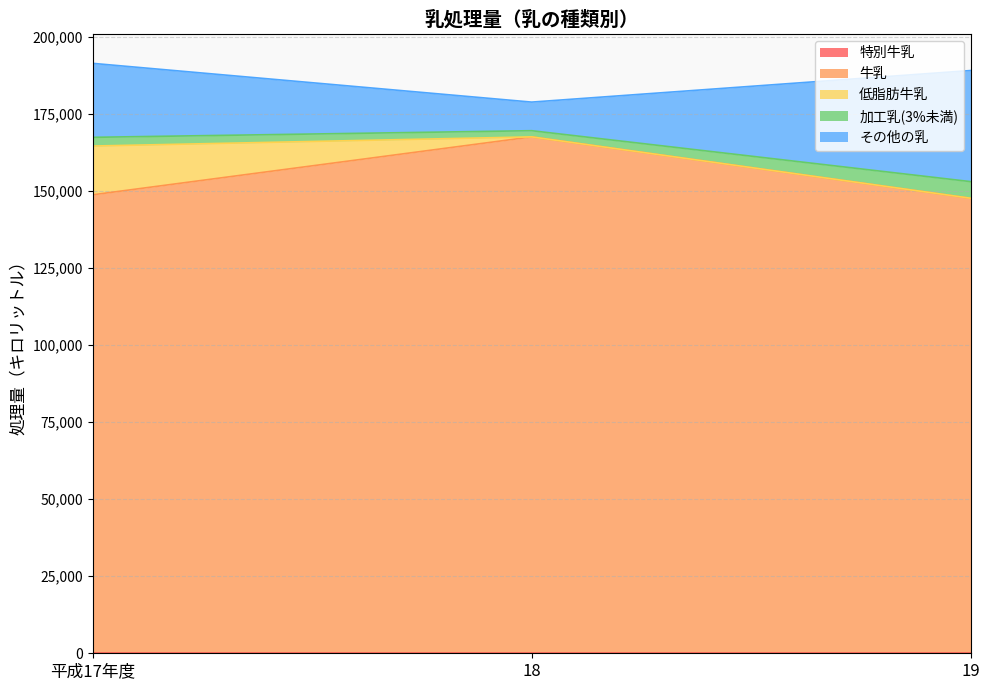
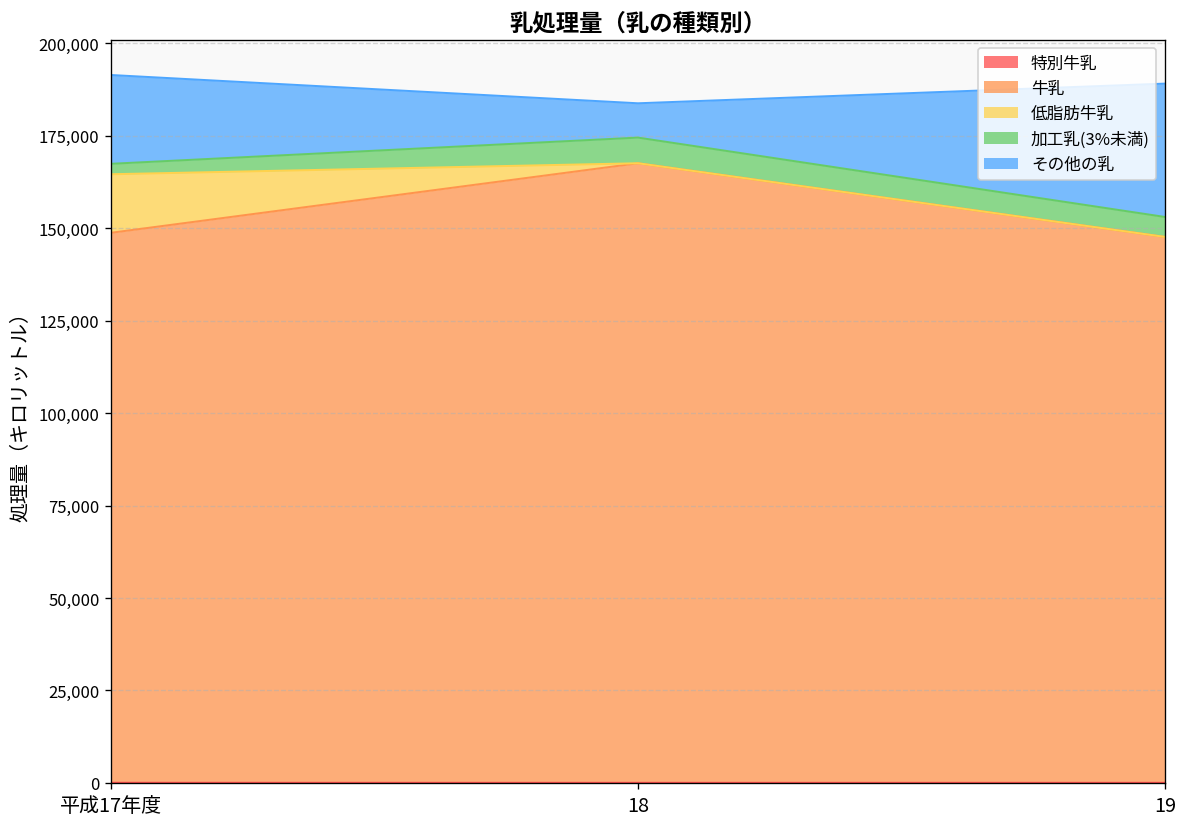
加工乳(3%未満), 18: 2,000 -> 7,000
